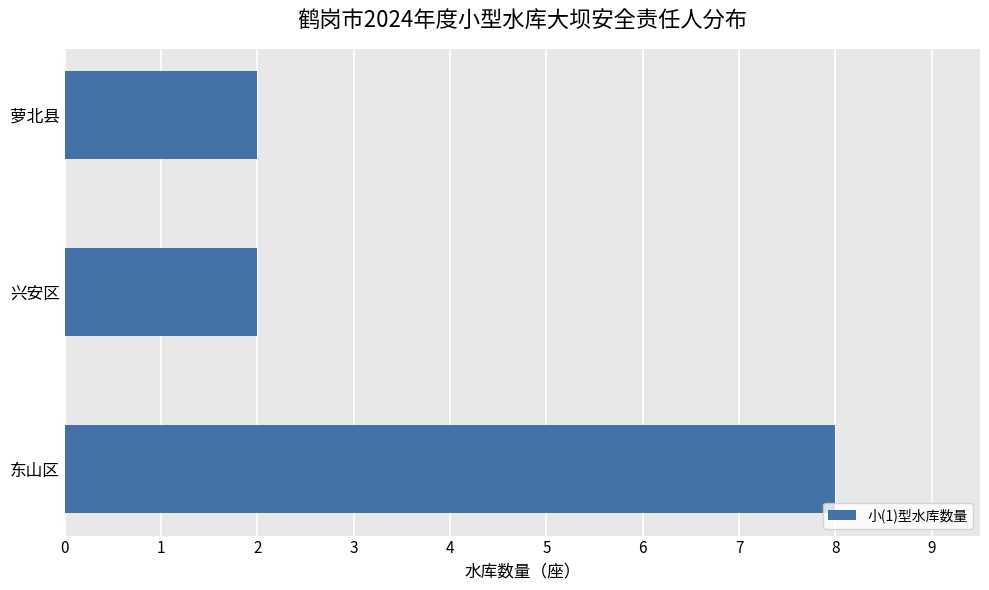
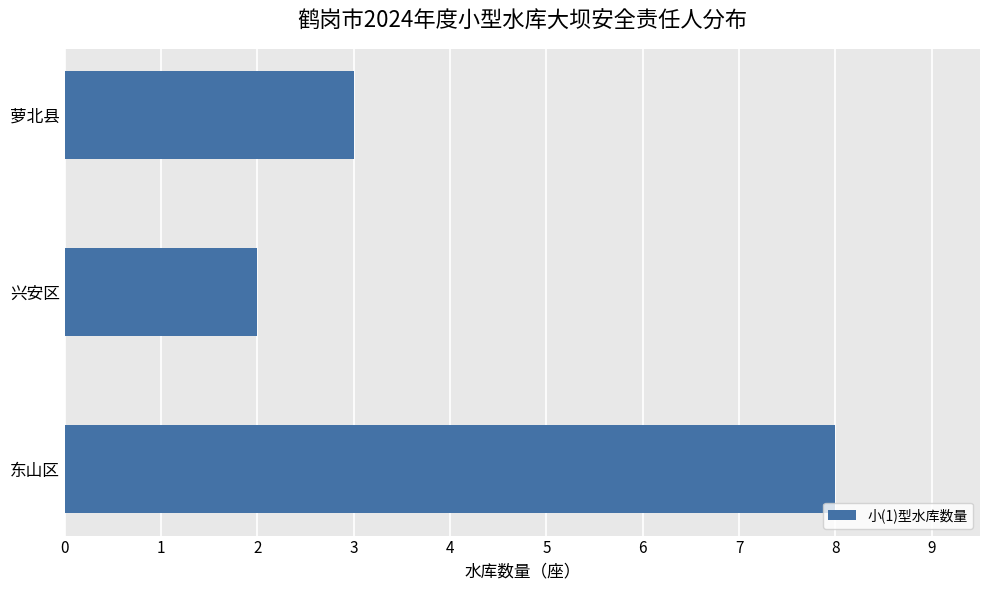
萝北县: 2 -> 3
